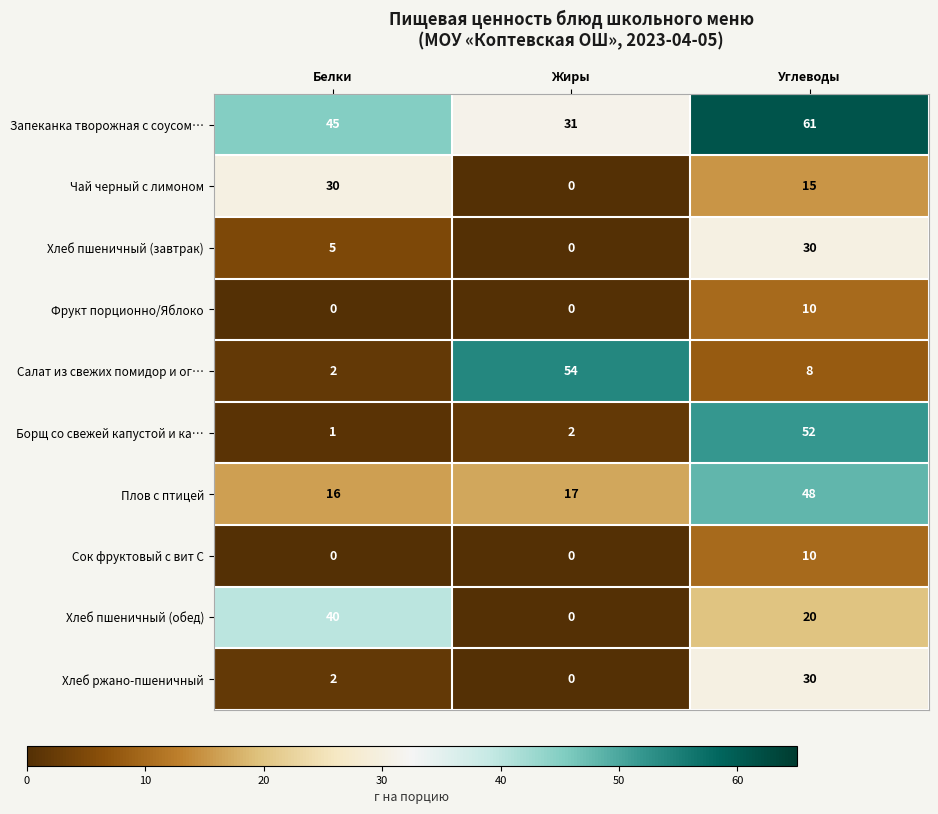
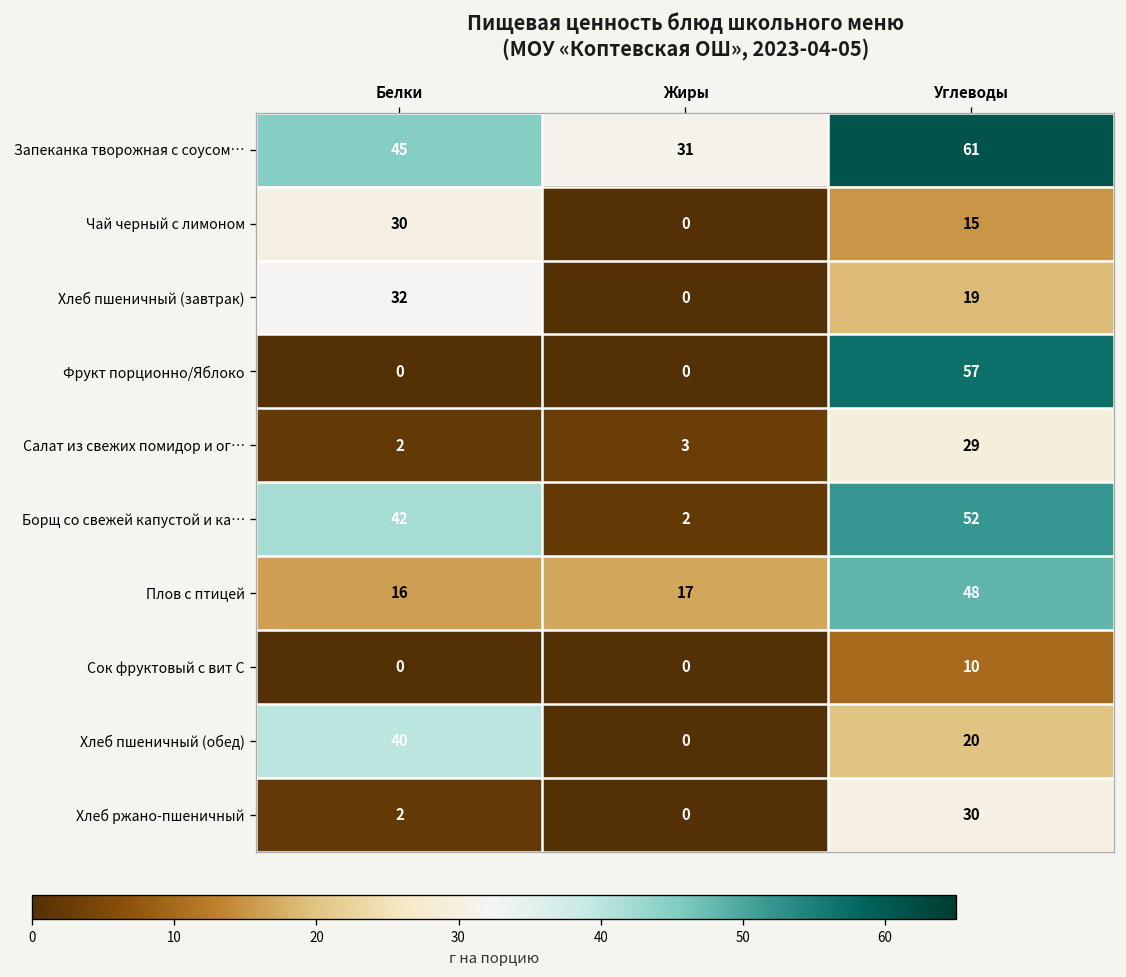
Хлеб пшеничный (завтрак), Белки: 5 -> 32
Хлеб пшеничный (завтрак), Углеводы: 30 -> 19
Фрукт порционно/Яблоко, Углеводы: 10 -> 57
Салат из свежих помидор и ог…, Жиры: 54 -> 3
Салат из свежих помидор и ог…, Углеводы: 8 -> 29
Борщ со свежей капустой и ка…, Белки: 1 -> 42
